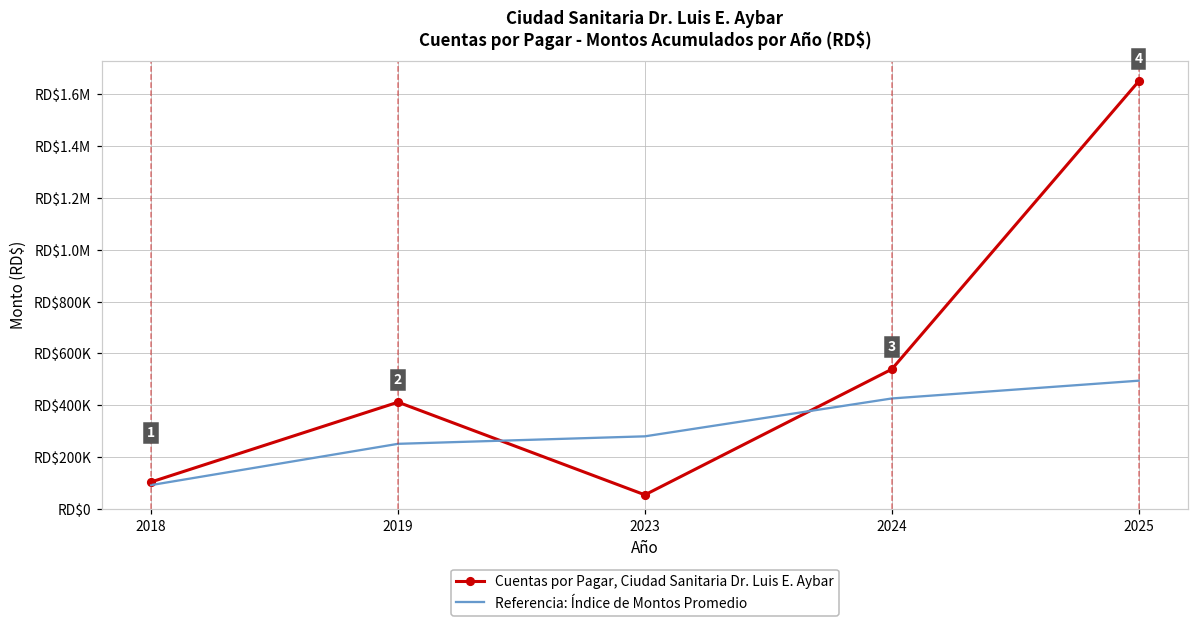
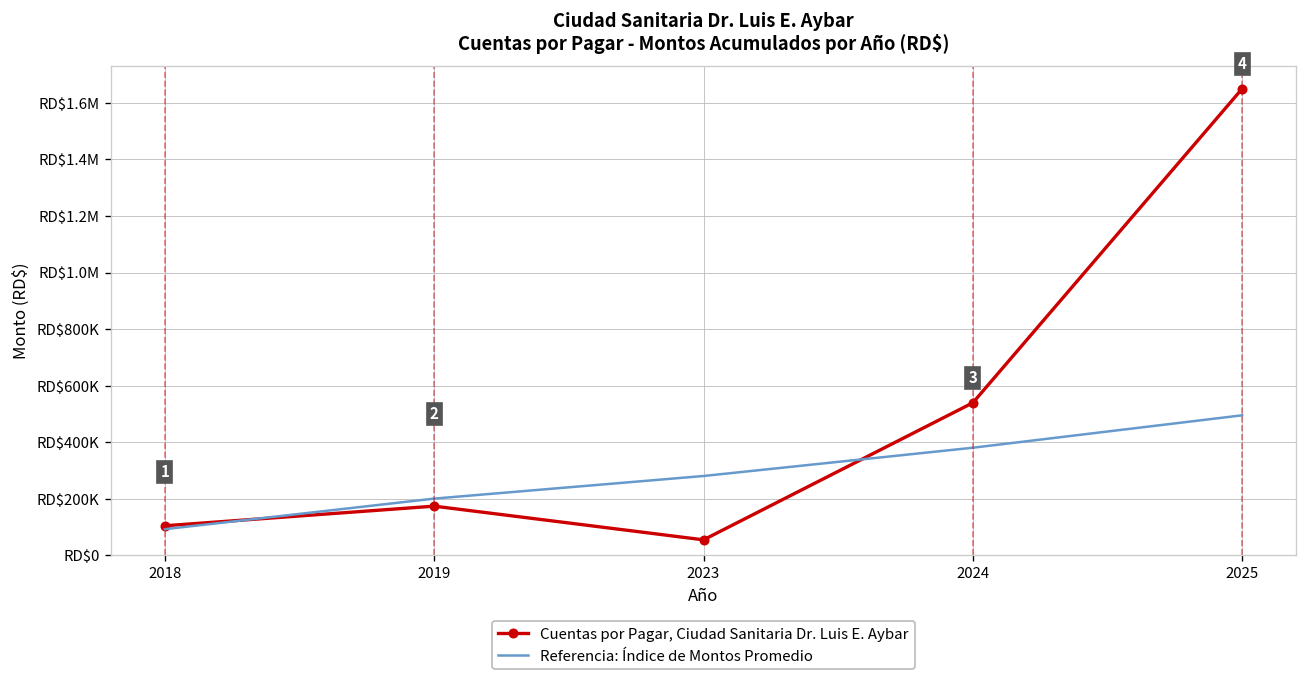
Cuentas por Pagar, Ciudad Sanitaria Dr. Luis E. Aybar, 2019: RD$410000 -> RD$170000
Referencia: Índice de Montos Promedio, 2019: RD$250000 -> RD$200000
Referencia: Índice de Montos Promedio, 2024: RD$430000 -> RD$380000
